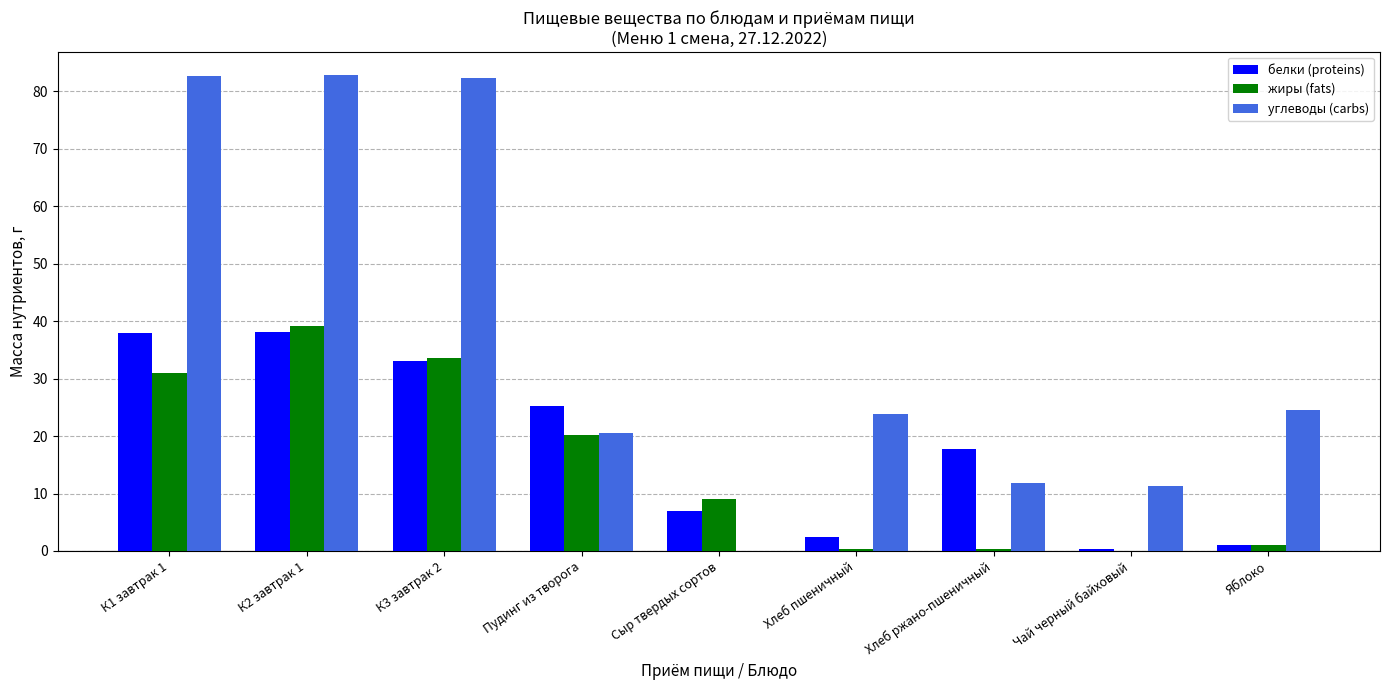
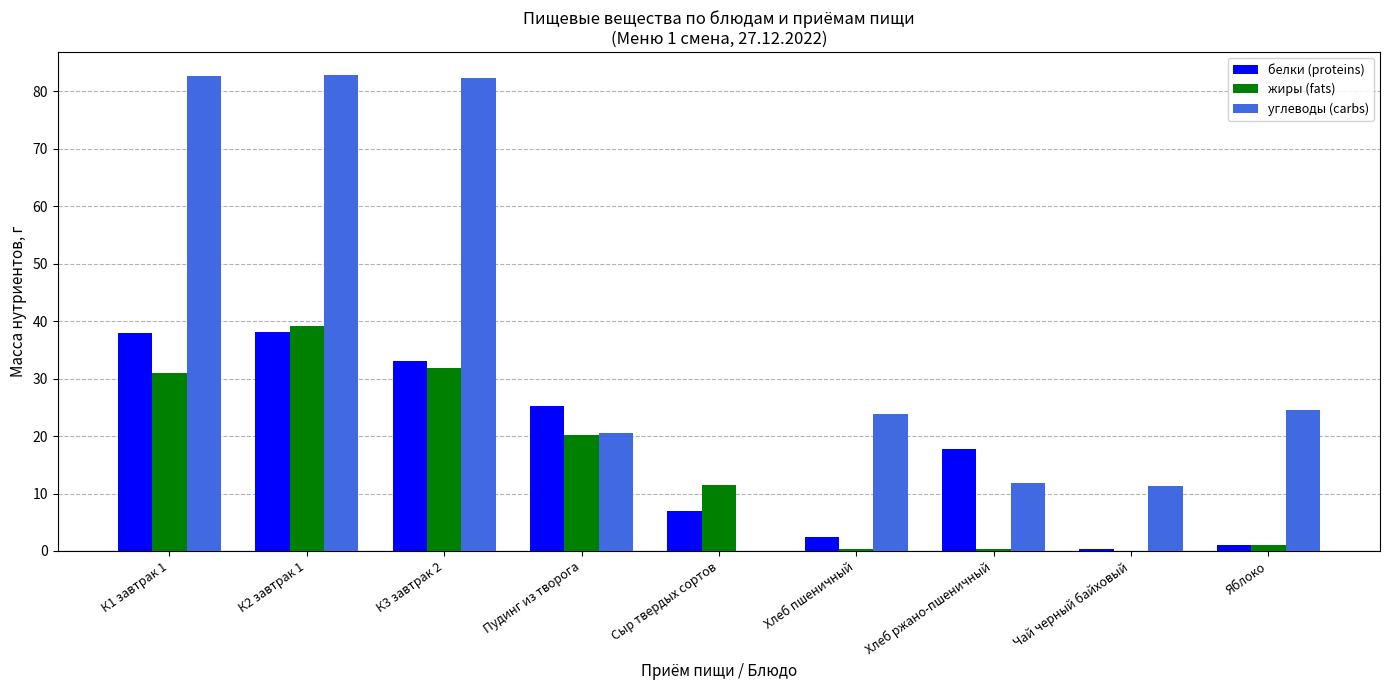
жиры (fats), К3 завтрак 2: 34 -> 32
жиры (fats), Сыр твердых сортов: 9 -> 12
